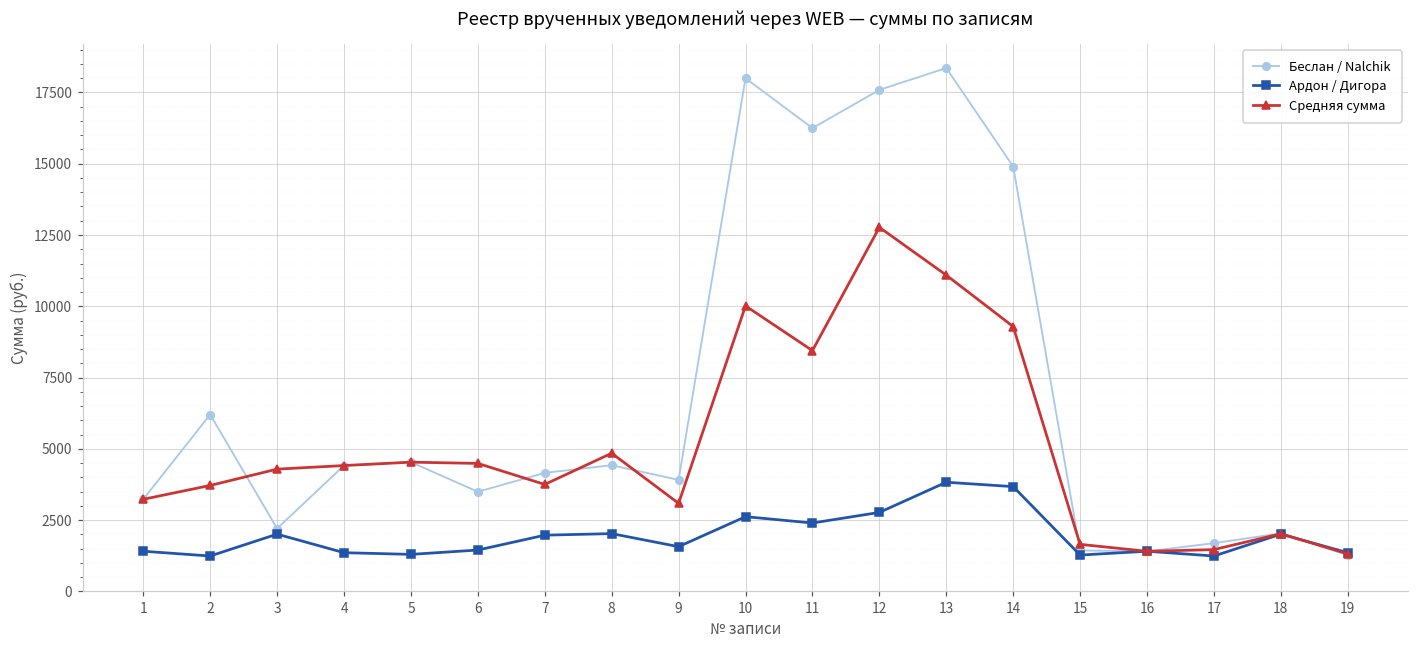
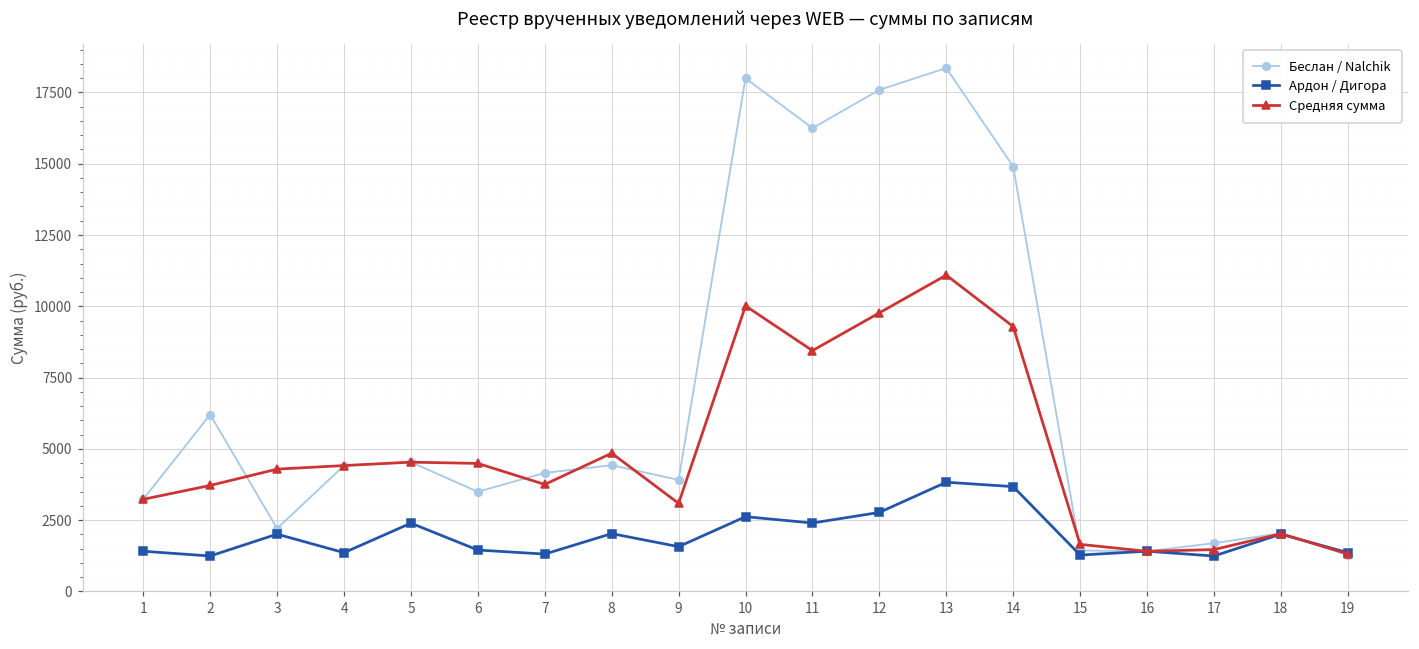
Ардон / Дигора, 5: 1300 -> 2400
Ардон / Дигора, 7: 2000 -> 1300
Средняя сумма, 12: 12800 -> 9800
